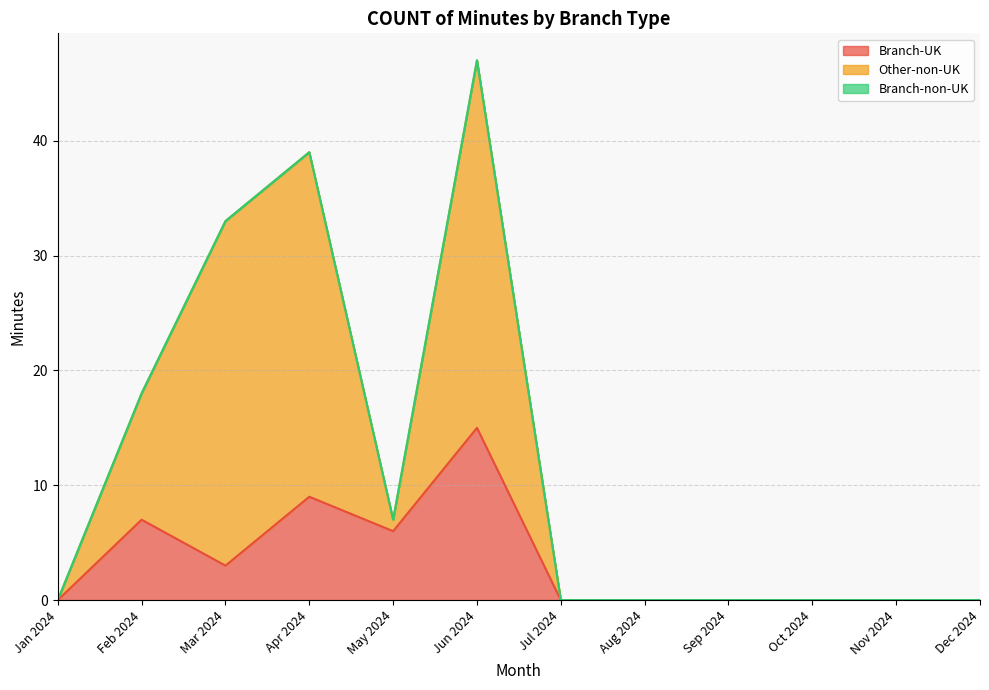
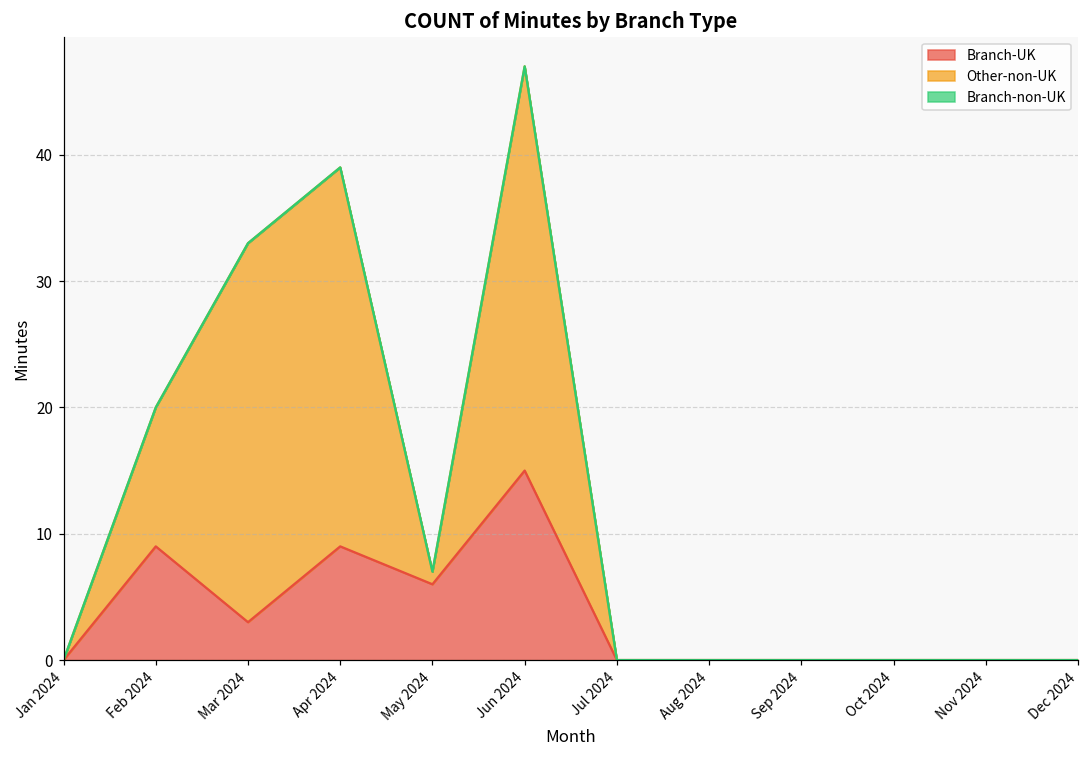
Branch-UK, Feb 2024: 7 -> 9
